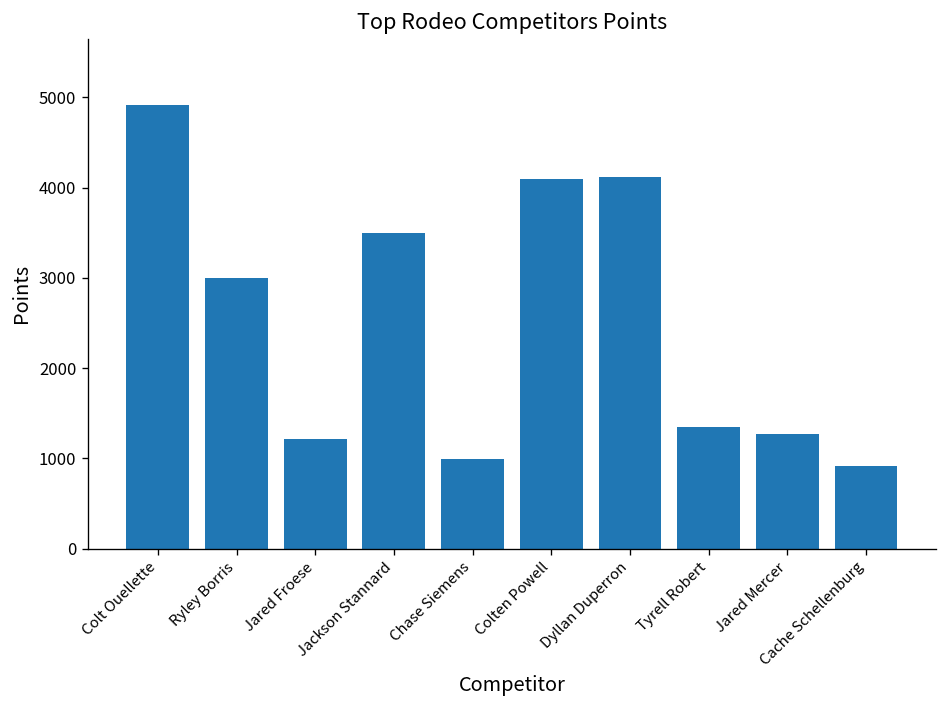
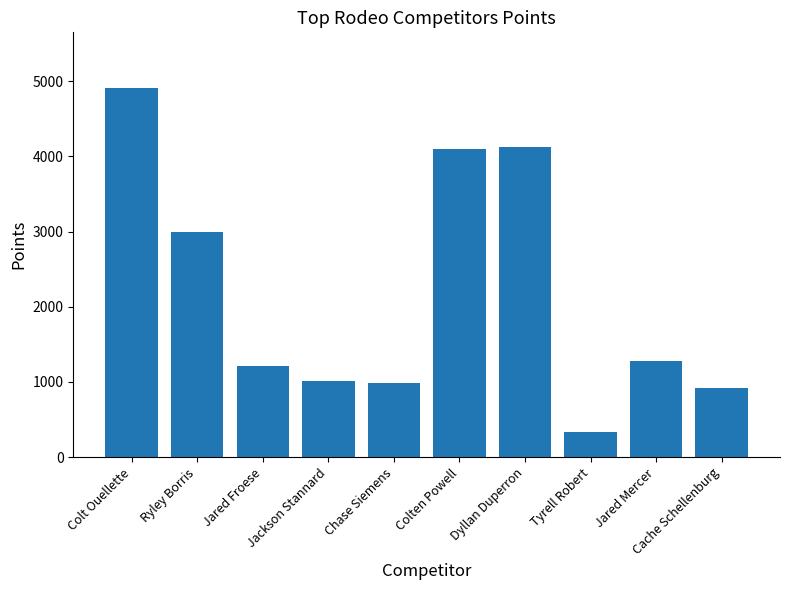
Jackson Stannard: 3500 -> 1000
Tyrell Robert: 1400 -> 300
